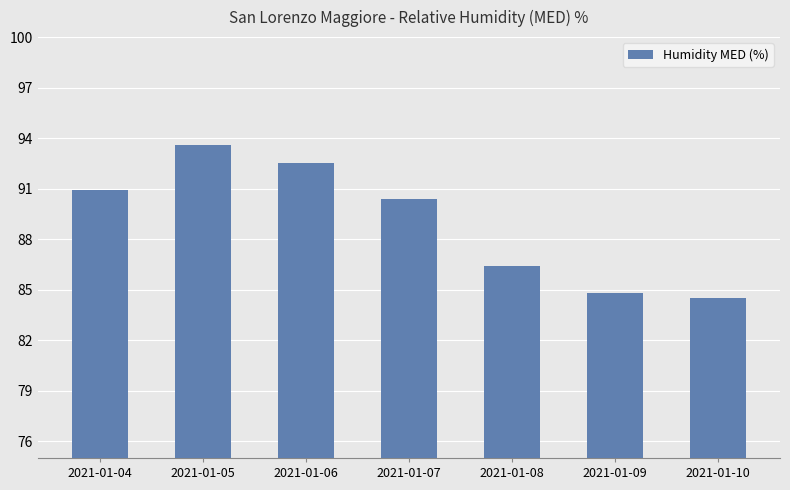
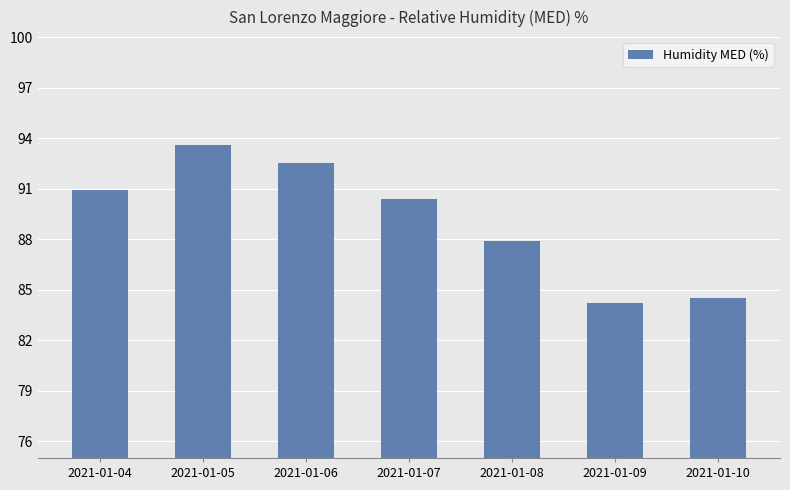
2021-01-08: 86.4 -> 87.9
2021-01-09: 84.8 -> 84.2
